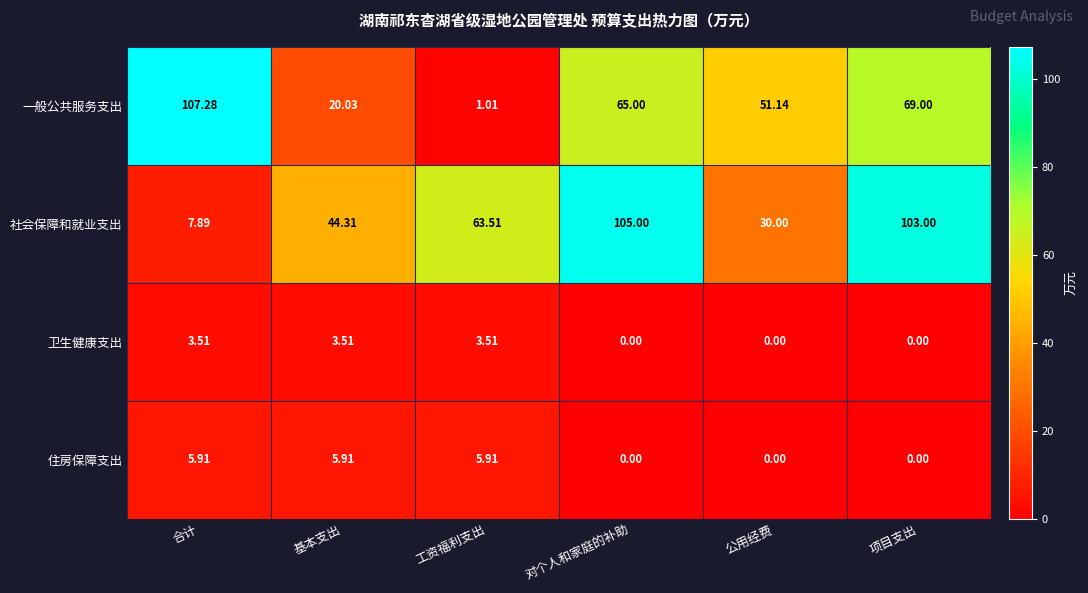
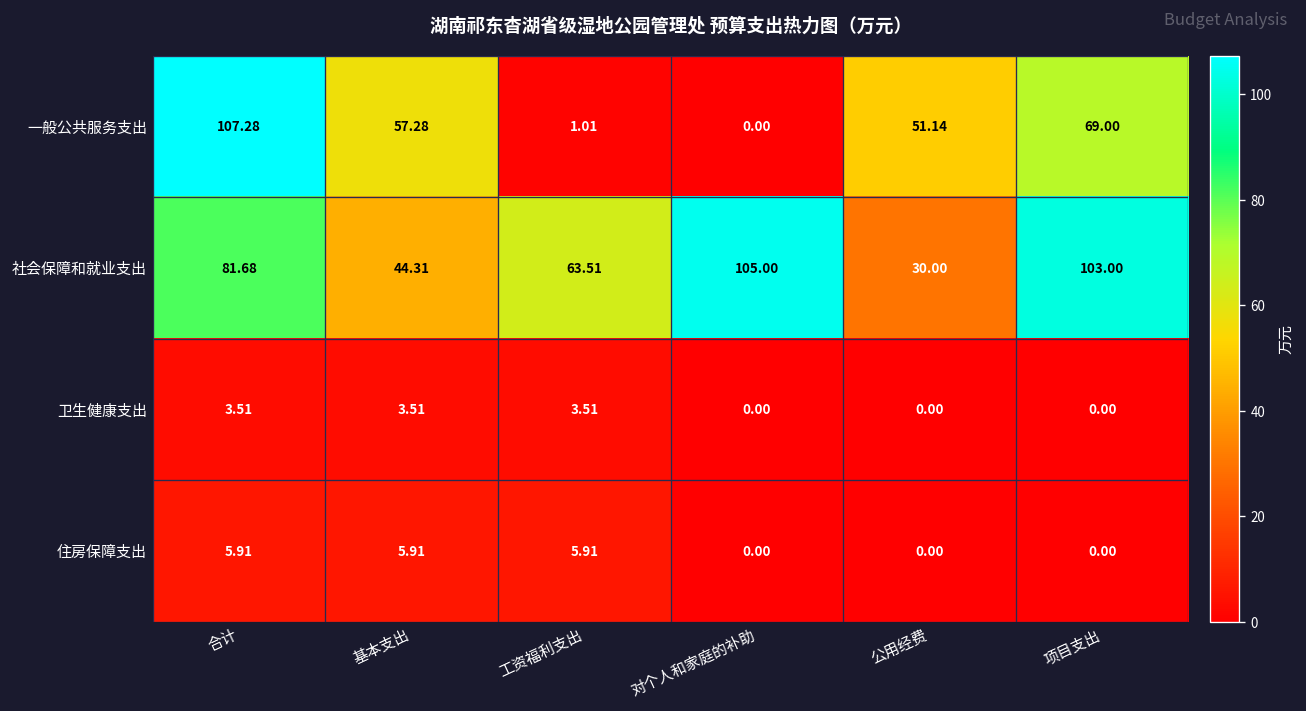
一般公共服务支出, 基本支出: 20.03 -> 57.28
一般公共服务支出, 对个人和家庭的补助: 65.00 -> 0.00
社会保障和就业支出, 合计: 7.89 -> 81.68
